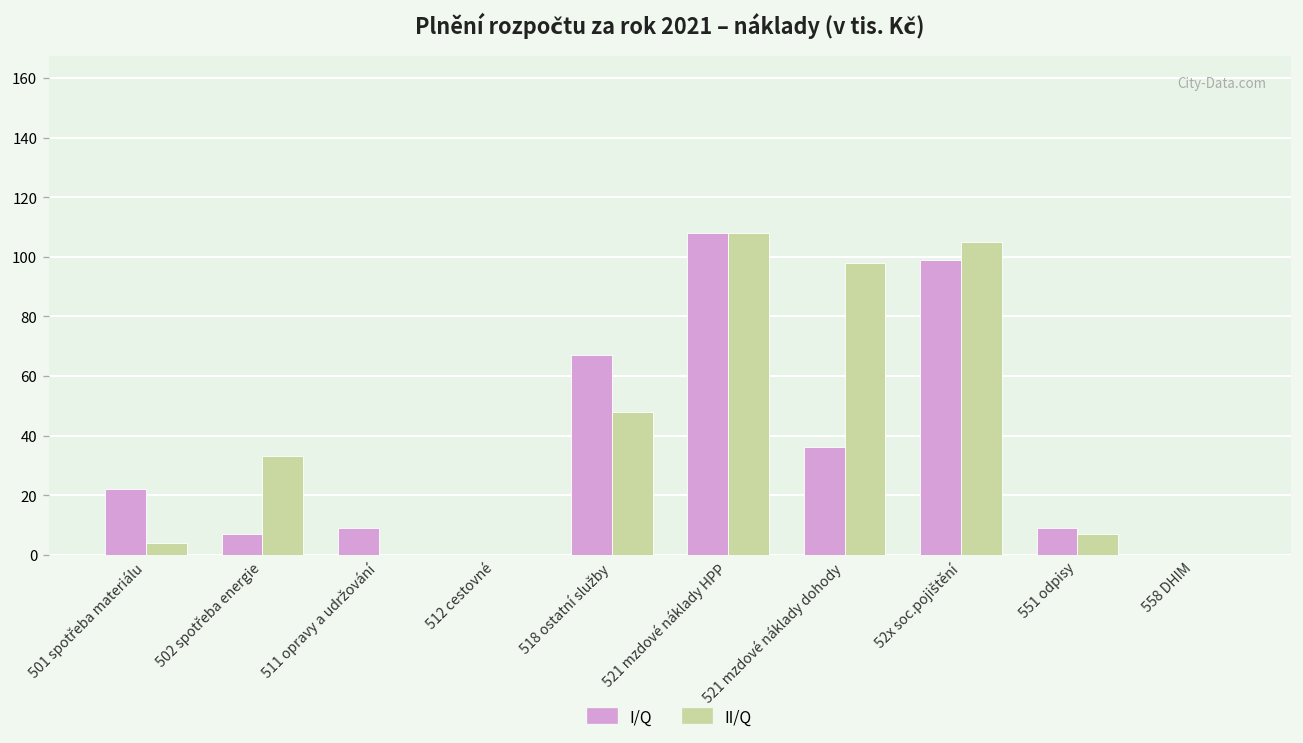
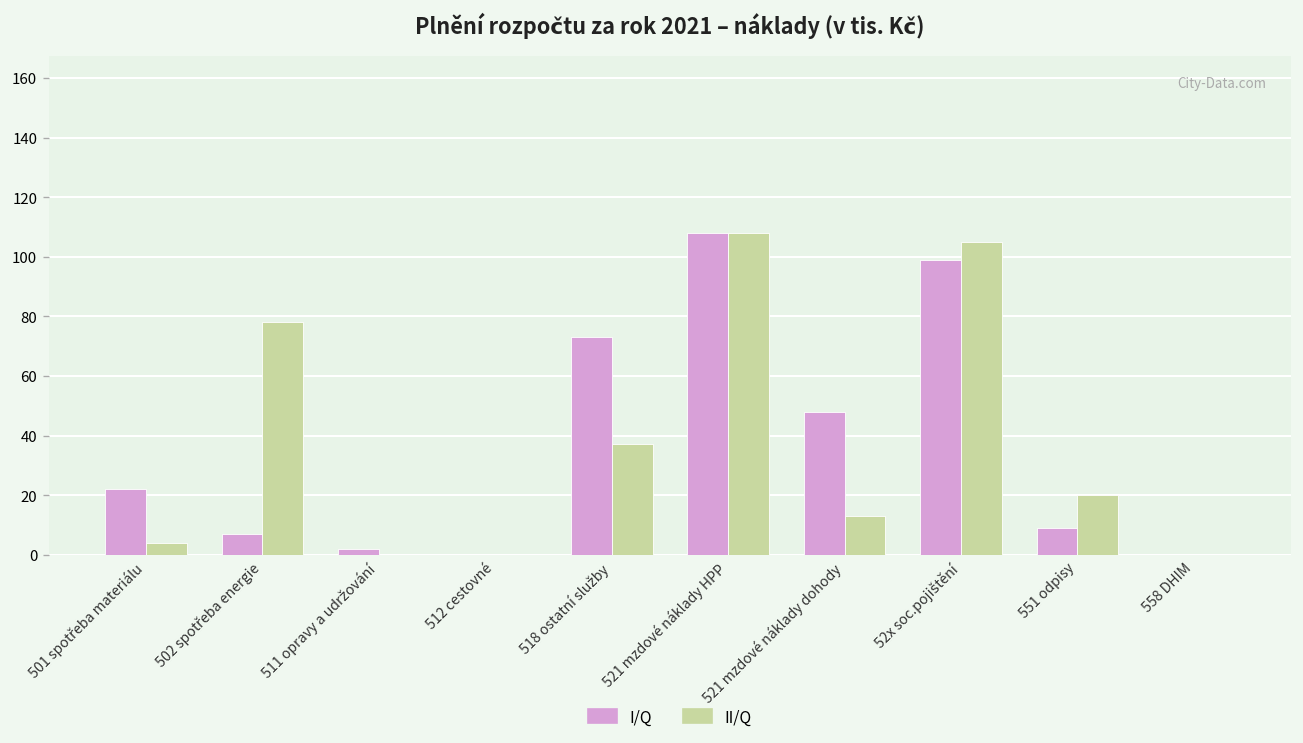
II/Q, 502 spotřeba energie: 33 -> 78
I/Q, 511 opravy a udržování: 9 -> 2
I/Q, 518 ostatní služby: 67 -> 73
II/Q, 518 ostatní služby: 48 -> 37
I/Q, 521 mzdové náklady dohody: 36 -> 48
II/Q, 521 mzdové náklady dohody: 98 -> 13
II/Q, 551 odpisy: 7 -> 20
